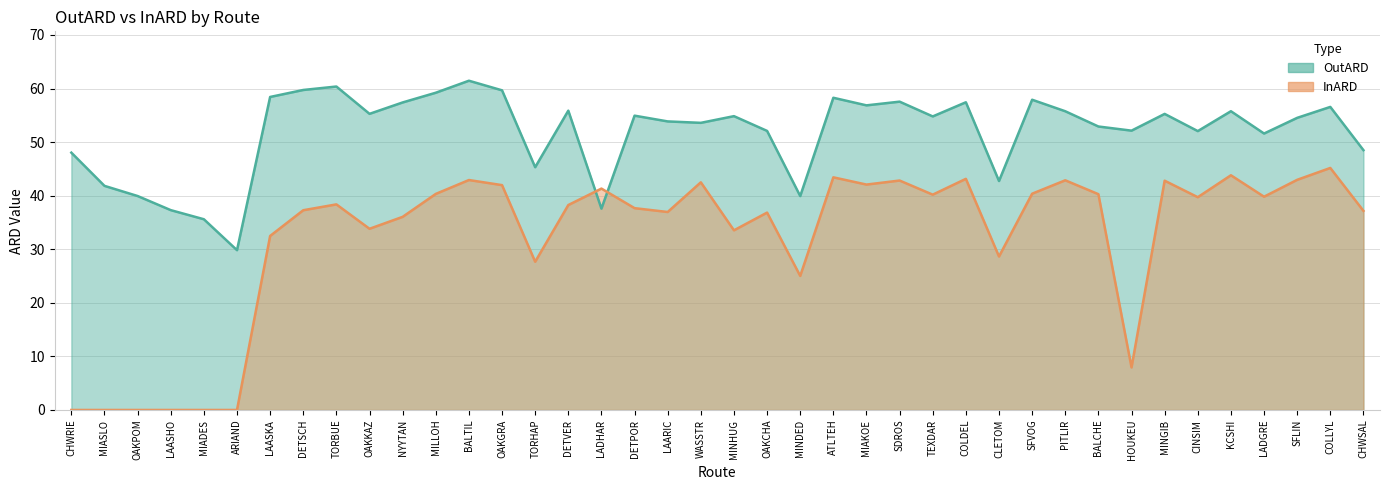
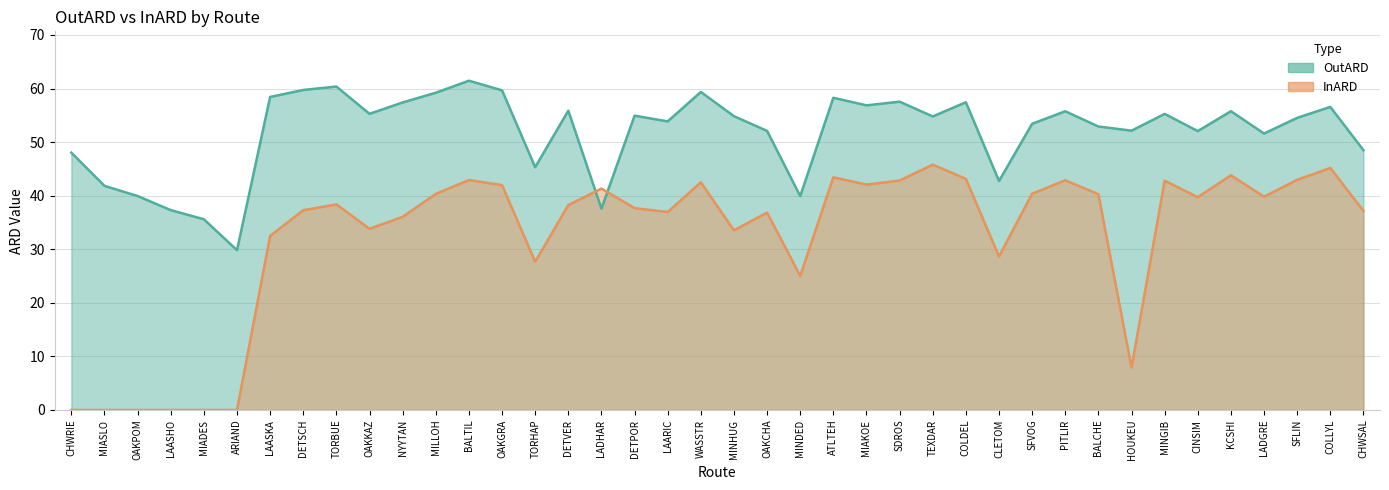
OutARD, WASSTR: 54 -> 59
InARD, TEXDAR: 40 -> 46
OutARD, SFVOG: 58 -> 53
